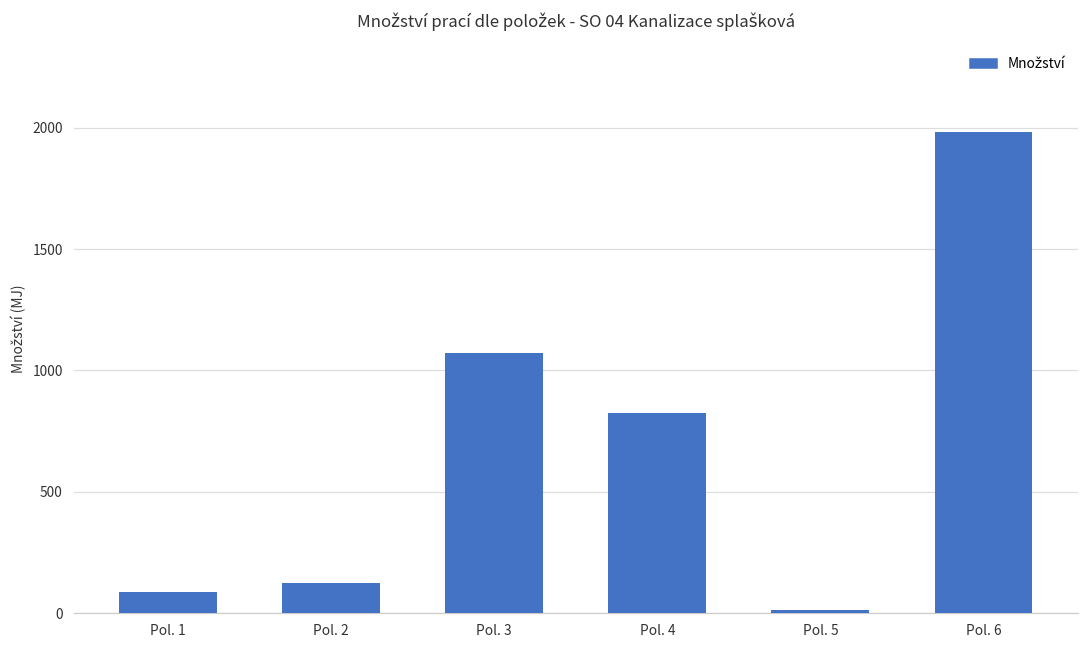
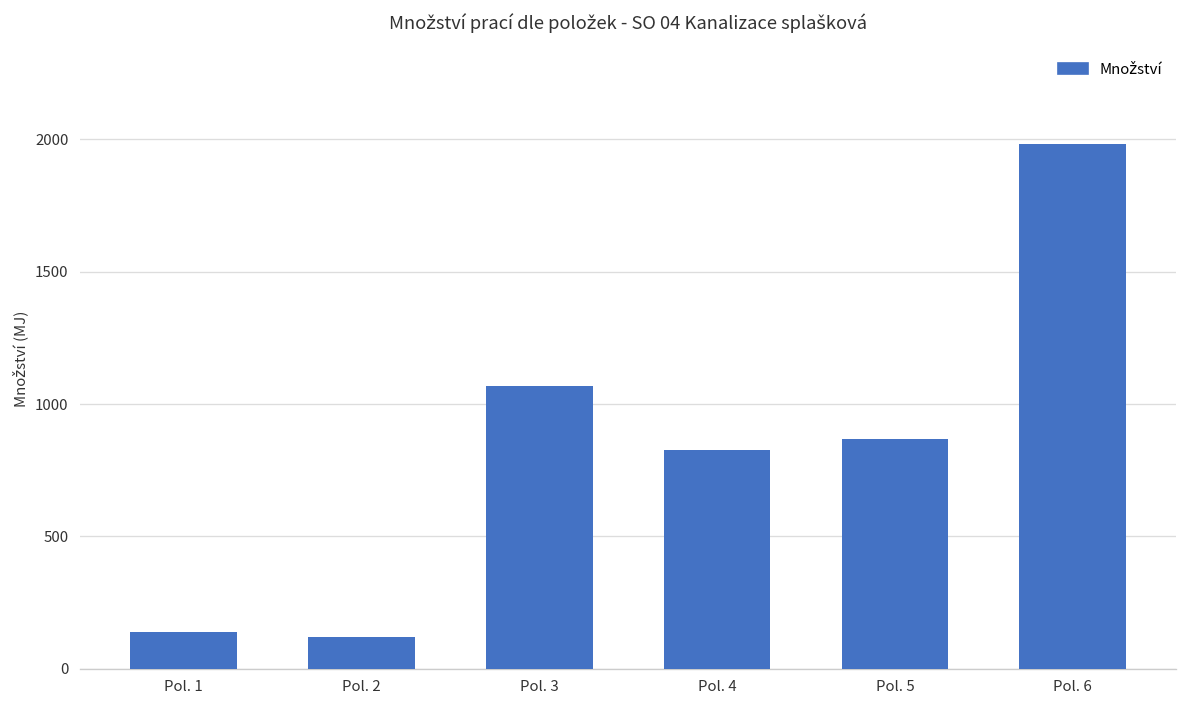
Pol. 1: 80 -> 140
Pol. 5: 10 -> 870
